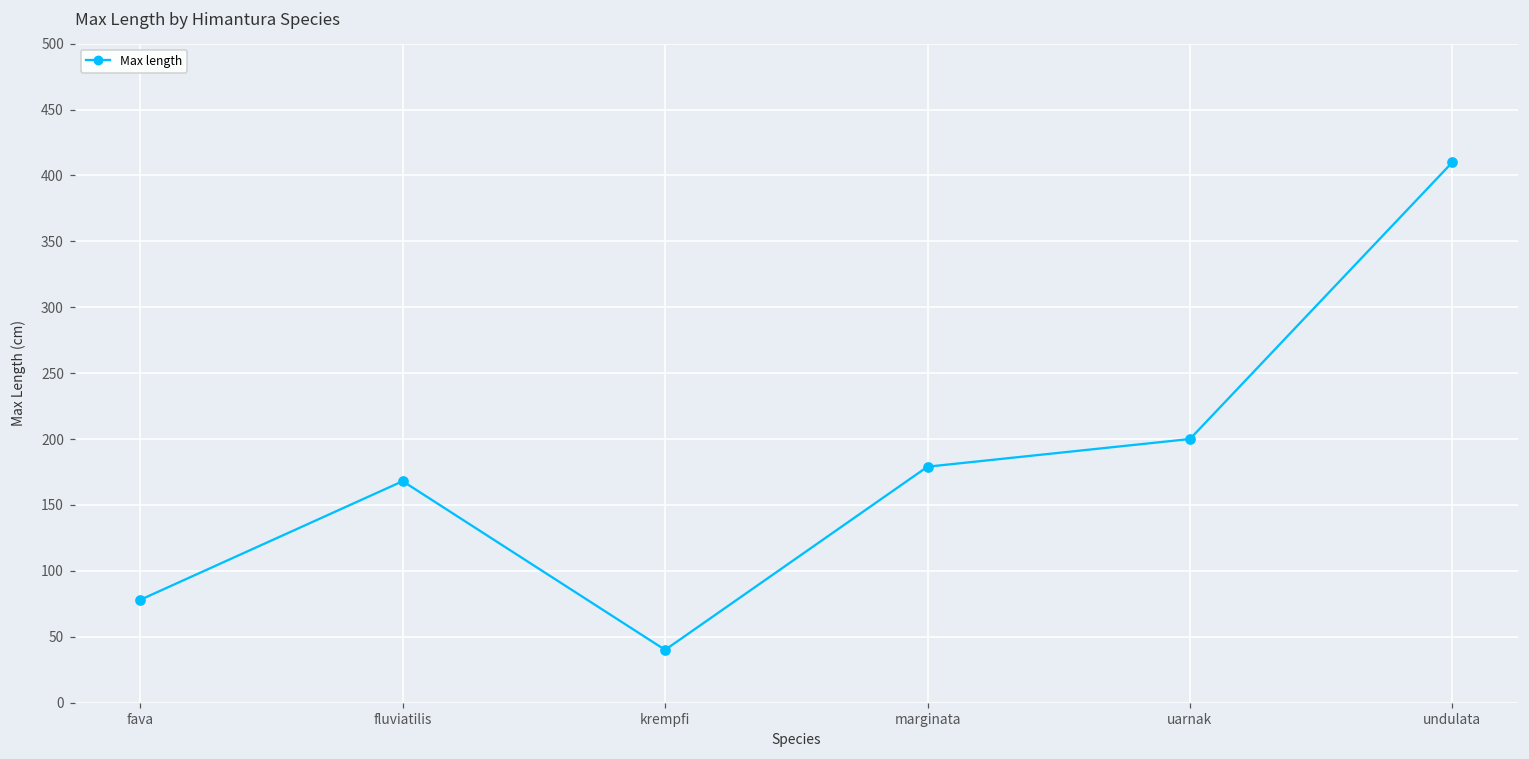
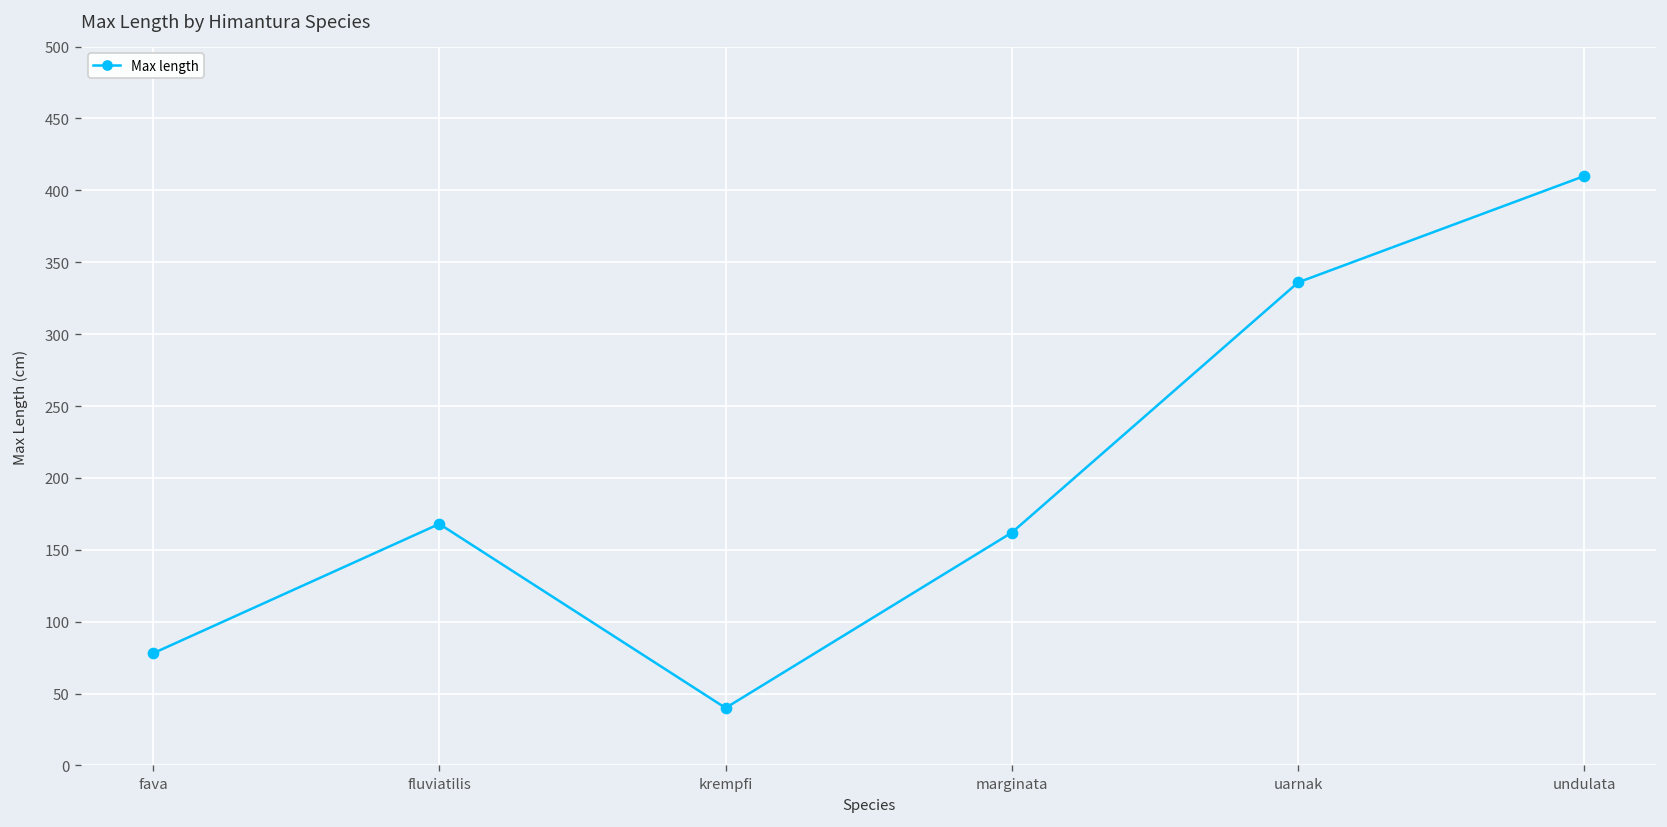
marginata: 179 -> 162
uarnak: 200 -> 336
